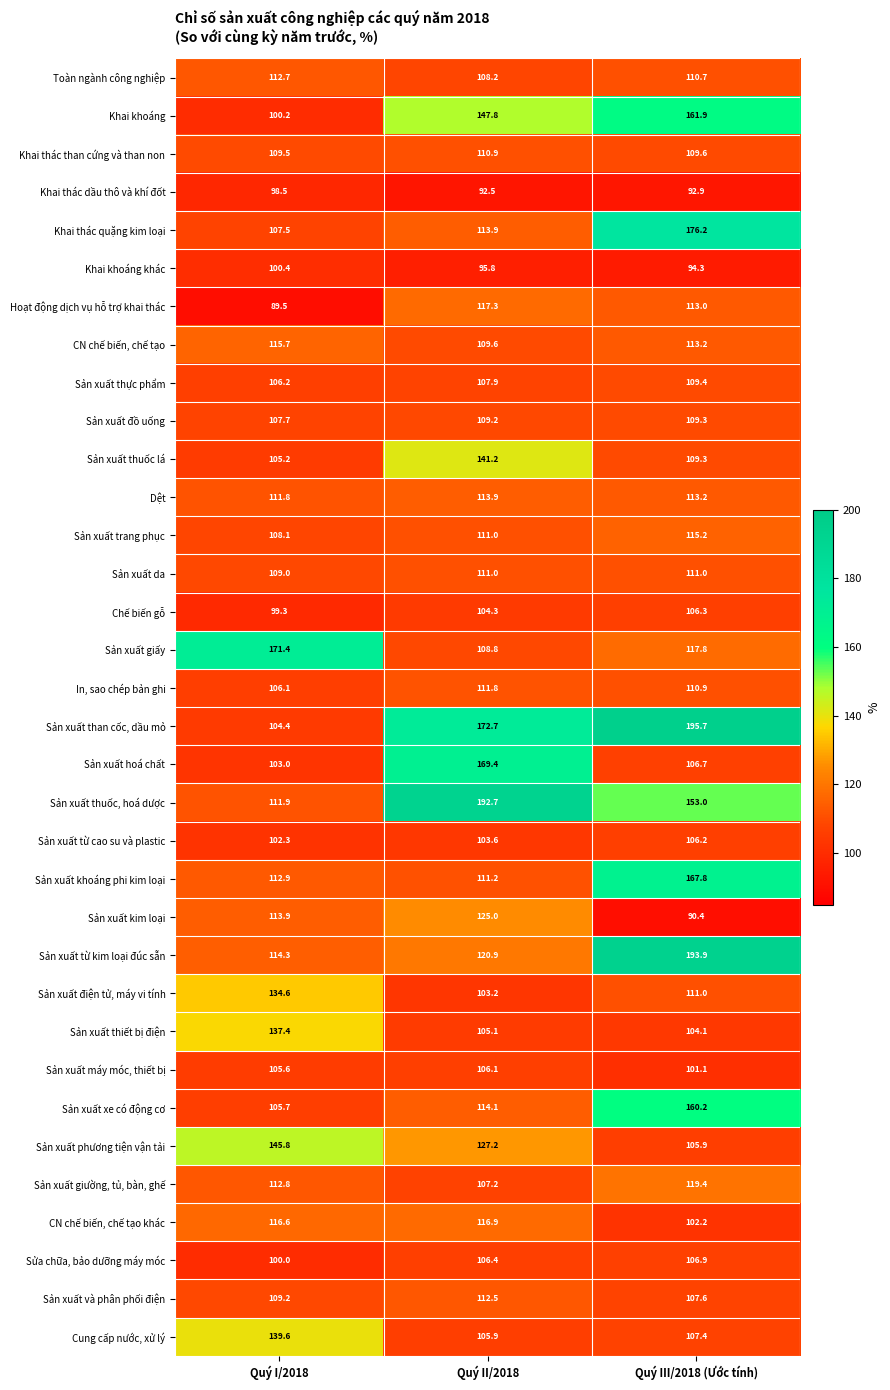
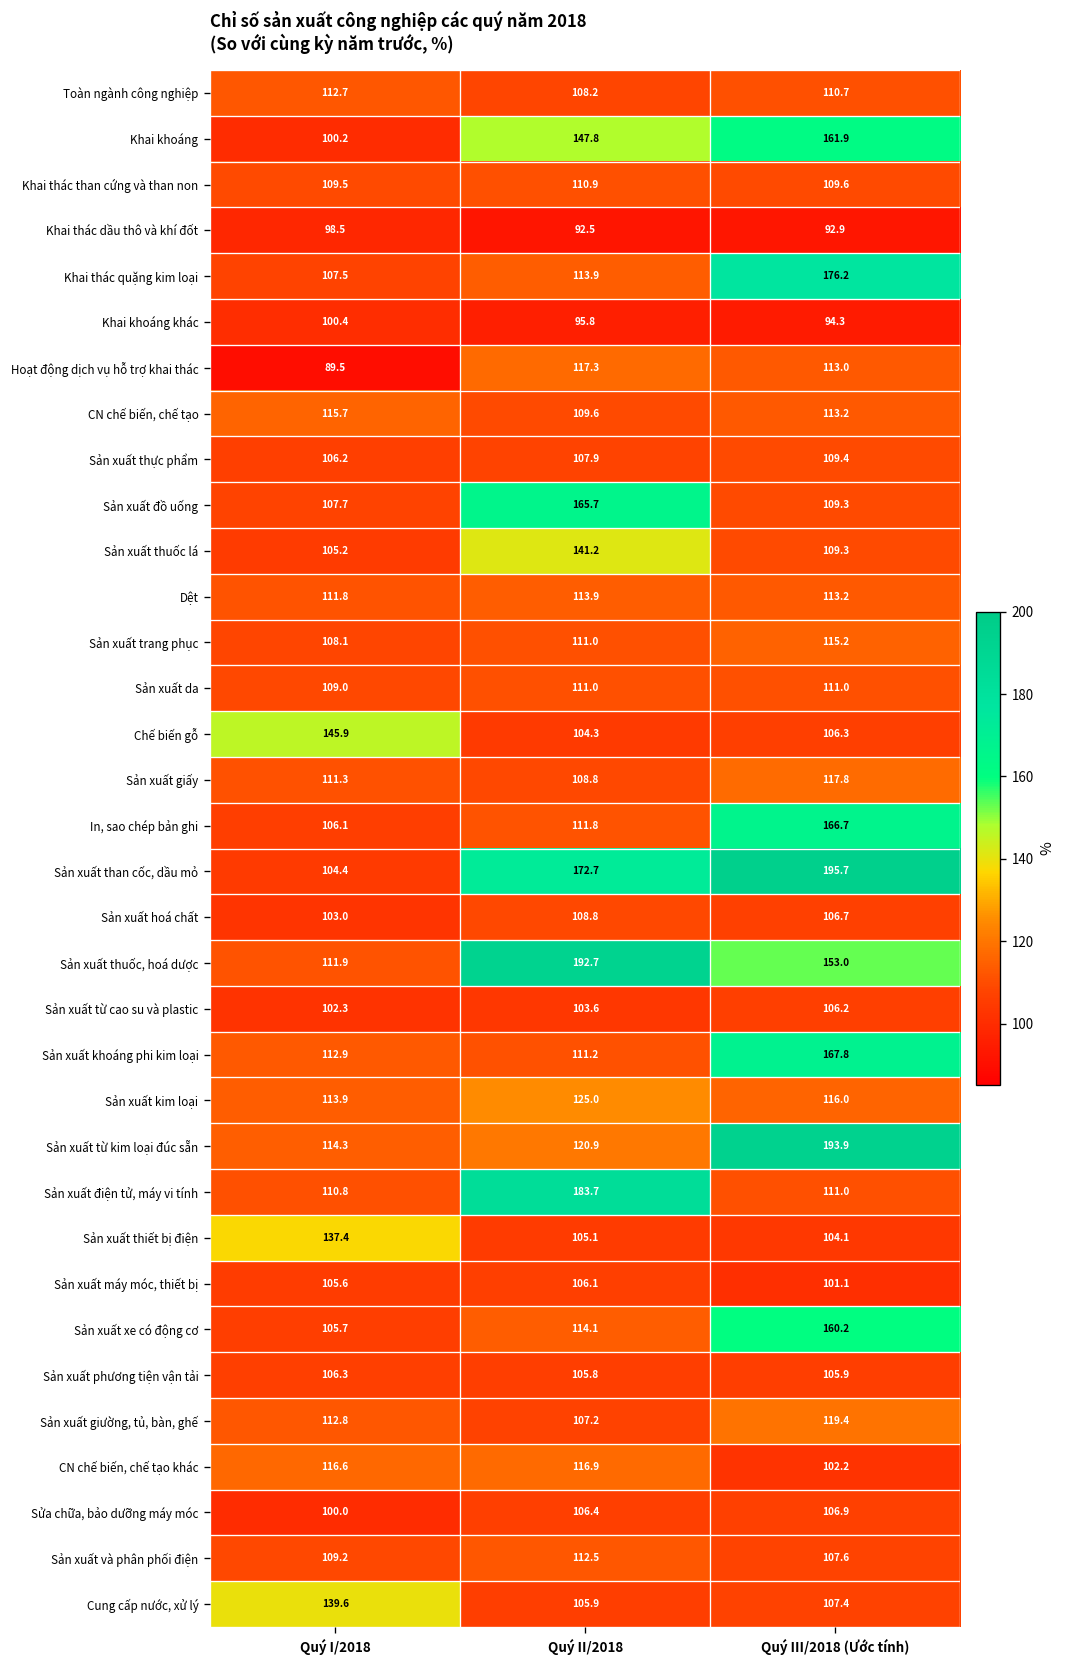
Sản xuất đồ uống, Quý II/2018: 109.2 -> 165.7
Chế biến gỗ, Quý I/2018: 99.3 -> 145.9
Sản xuất giấy, Quý I/2018: 171.4 -> 111.3
In, sao chép bản ghi, Quý III/2018 (Ước tính): 110.9 -> 166.7
Sản xuất hoá chất, Quý II/2018: 169.4 -> 108.8
Sản xuất kim loại, Quý III/2018 (Ước tính): 90.4 -> 116.0
Sản xuất điện tử, máy vi tính, Quý I/2018: 134.6 -> 110.8
Sản xuất điện tử, máy vi tính, Quý II/2018: 103.2 -> 183.7
Sản xuất phương tiện vận tải, Quý I/2018: 145.8 -> 106.3
Sản xuất phương tiện vận tải, Quý II/2018: 127.2 -> 105.8
